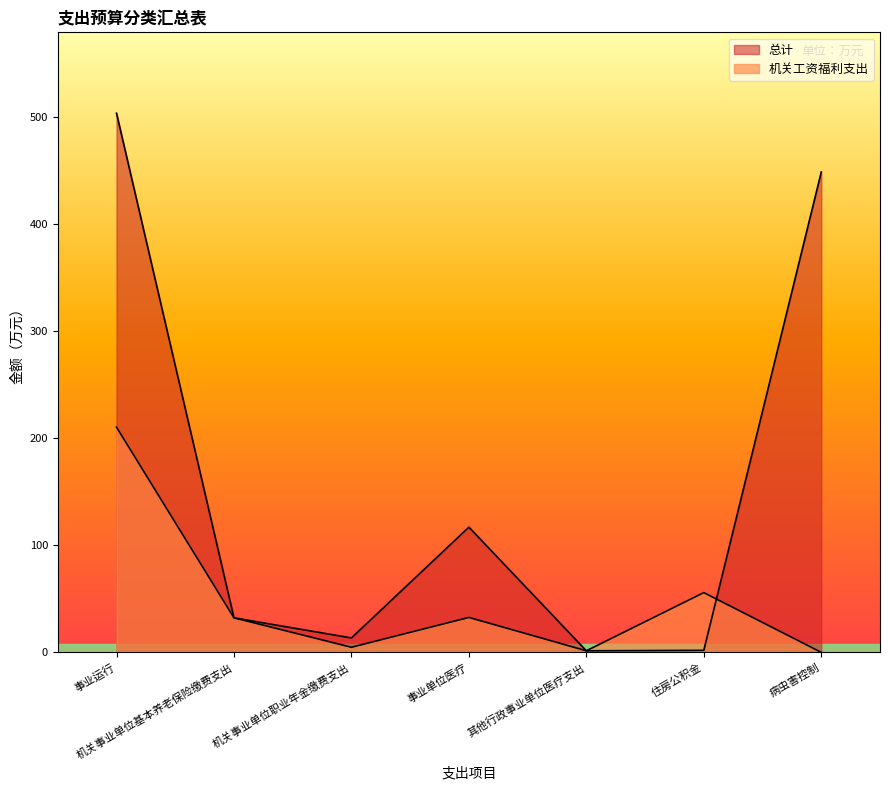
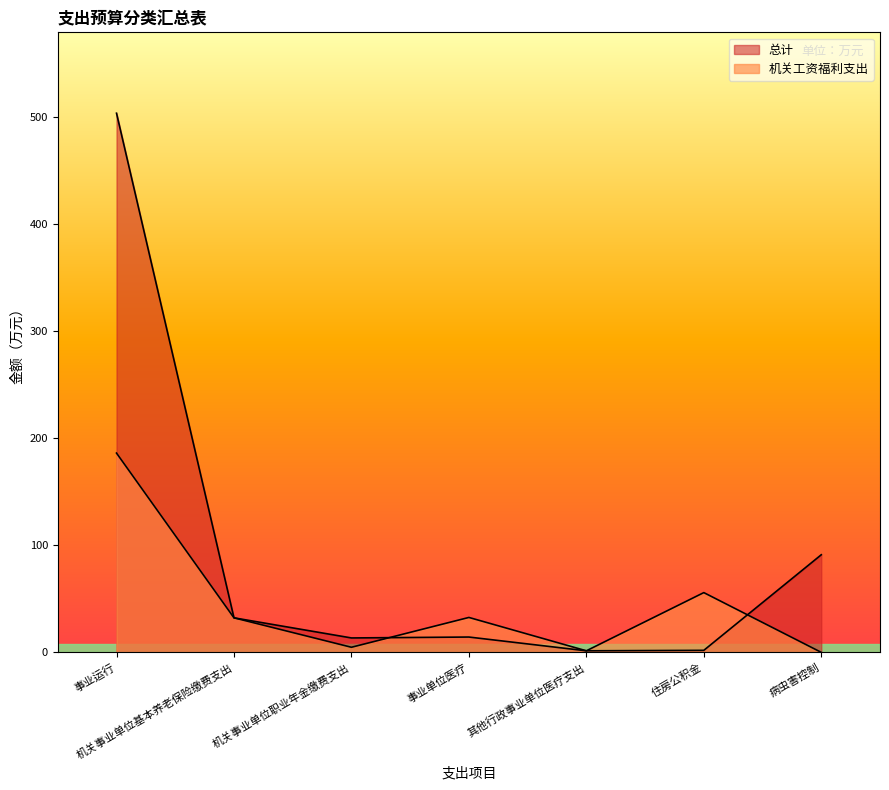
机关工资福利支出, 事业运行: 210 -> 186
总计, 事业单位医疗: 117 -> 14
总计, 病虫害控制: 448 -> 91
